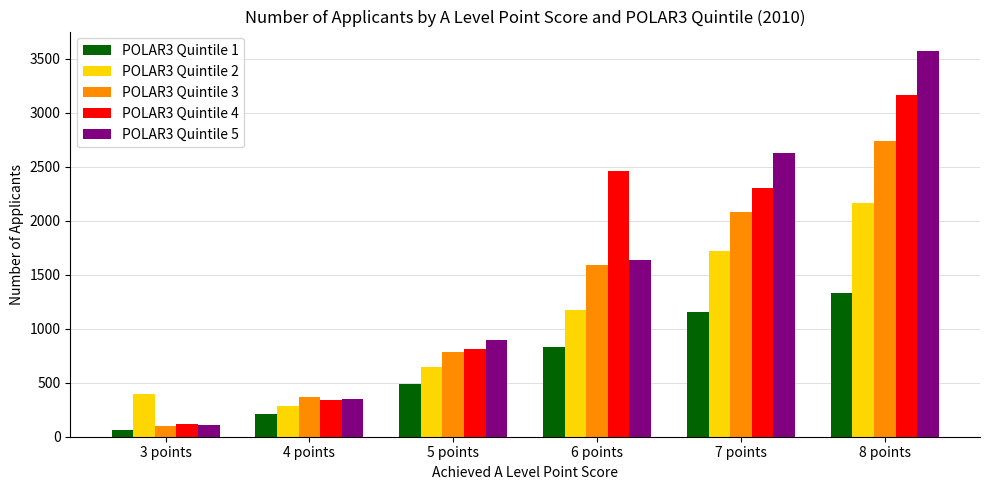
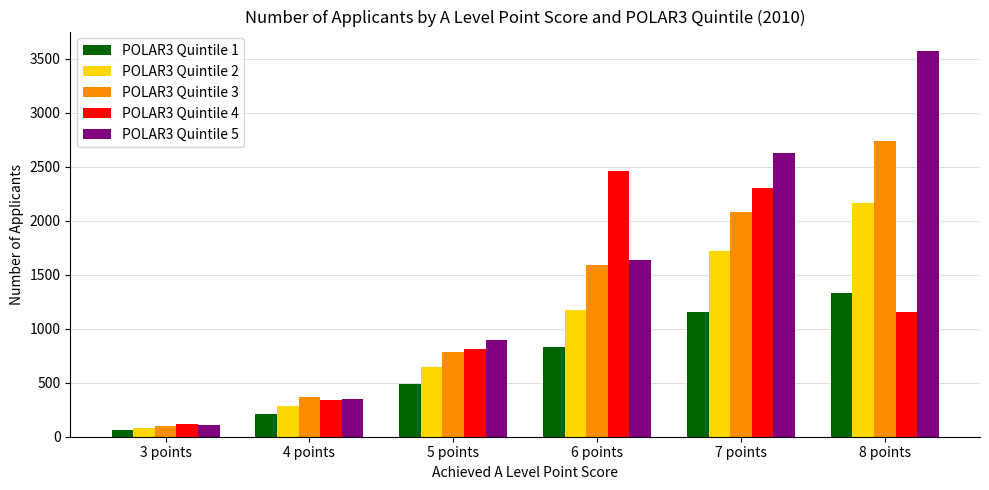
POLAR3 Quintile 2, 3 points: 390 -> 80
POLAR3 Quintile 4, 8 points: 3170 -> 1160
